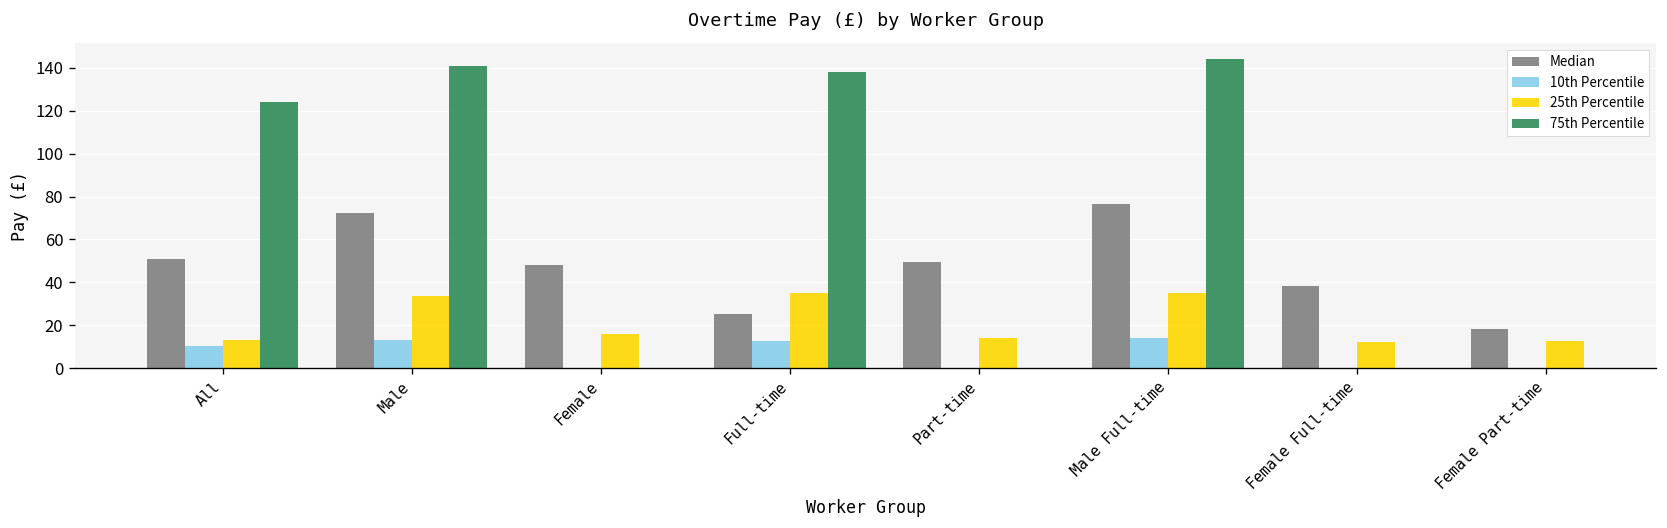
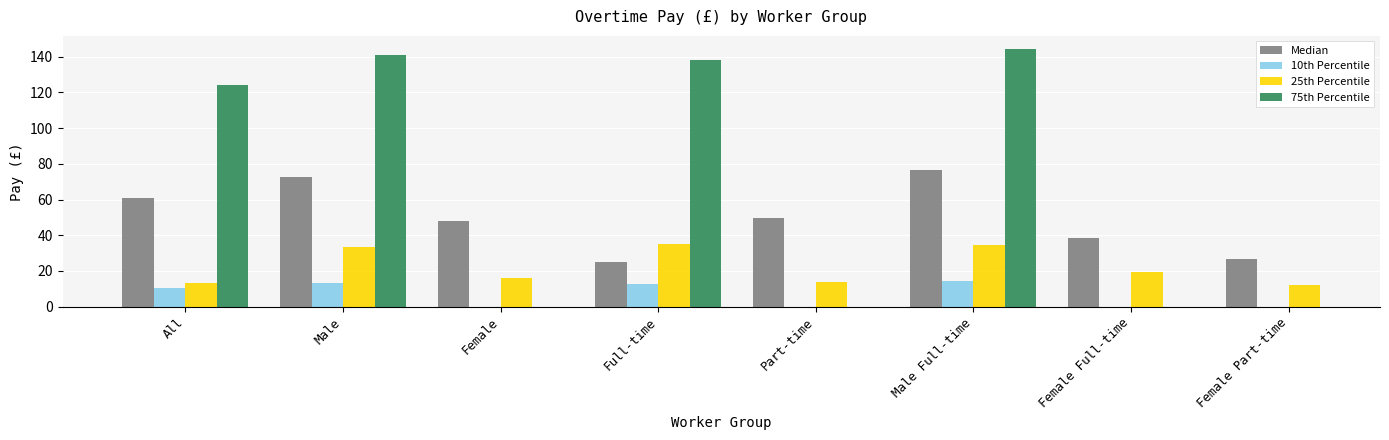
Median, All: 51 -> 61
25th Percentile, Female Full-time: 12 -> 19
Median, Female Part-time: 18 -> 27
